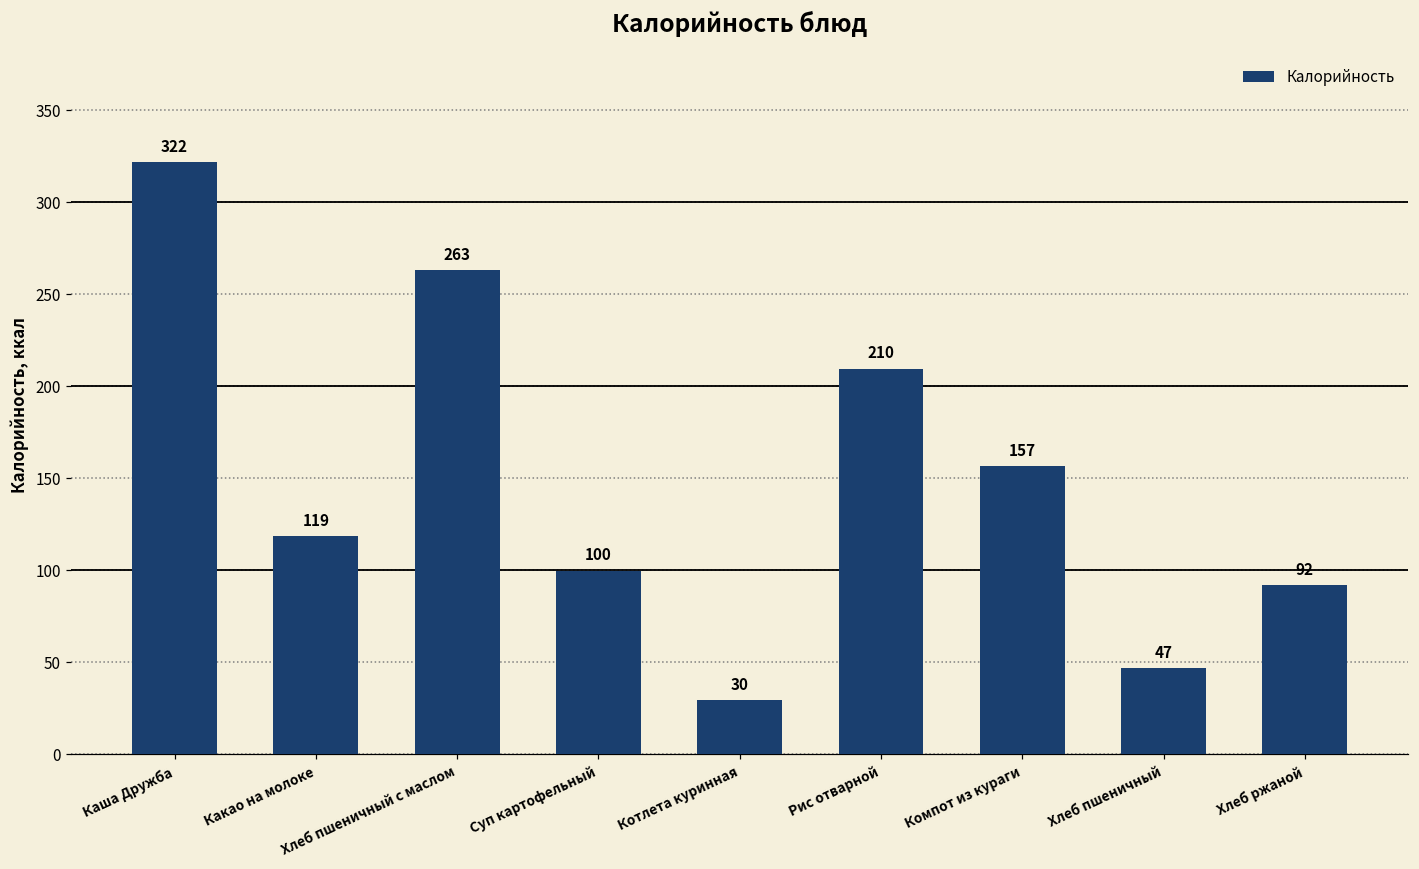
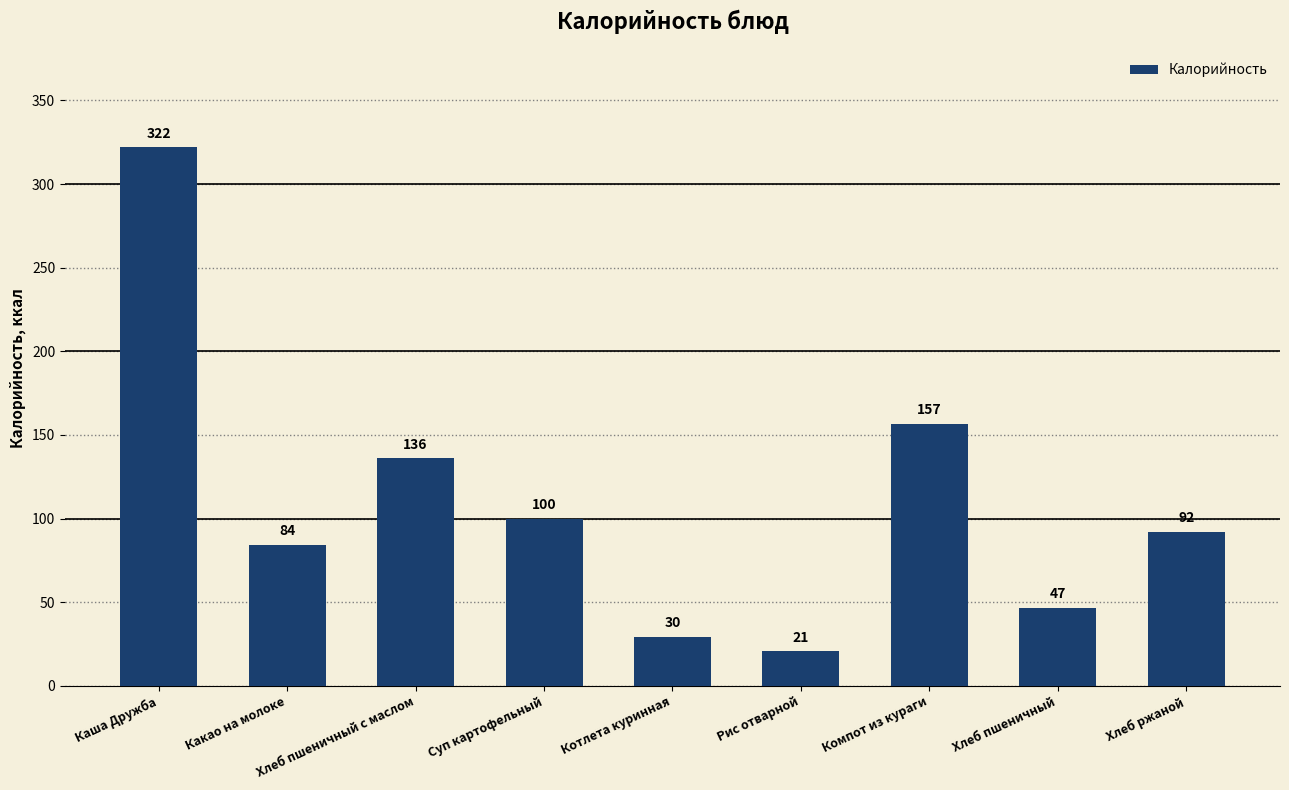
Какао на молоке: 119 -> 84
Хлеб пшеничный с маслом: 263 -> 136
Рис отварной: 210 -> 21
